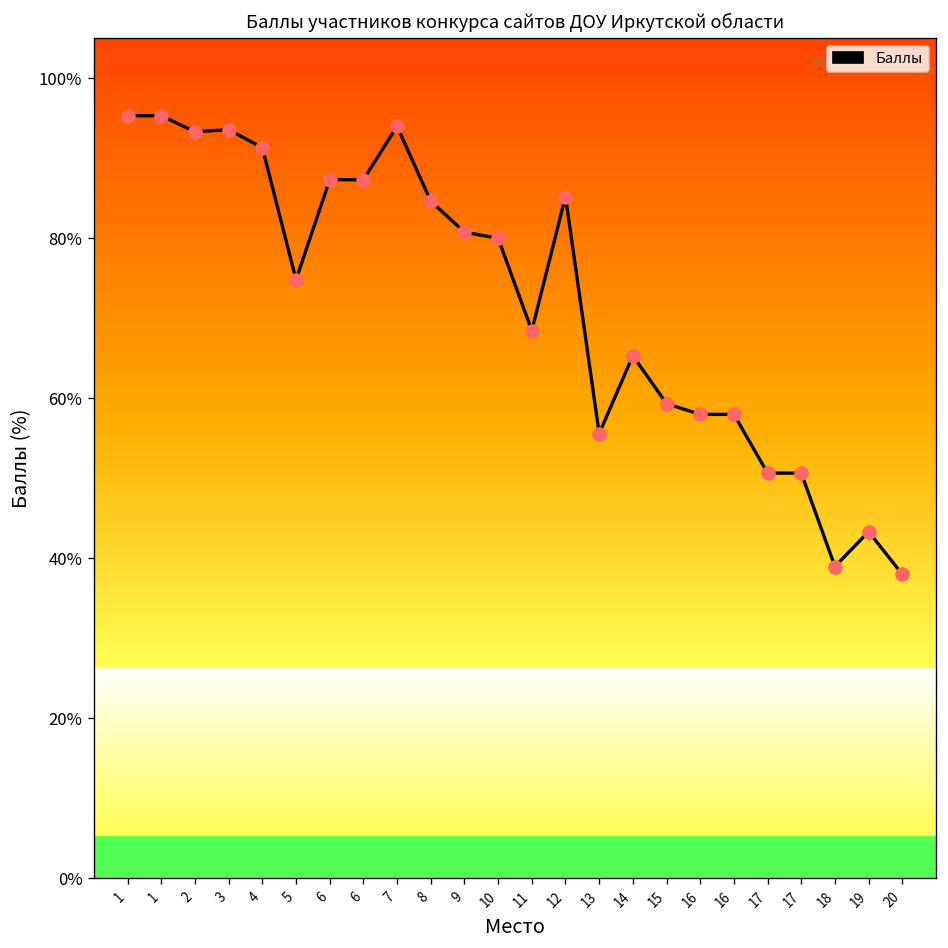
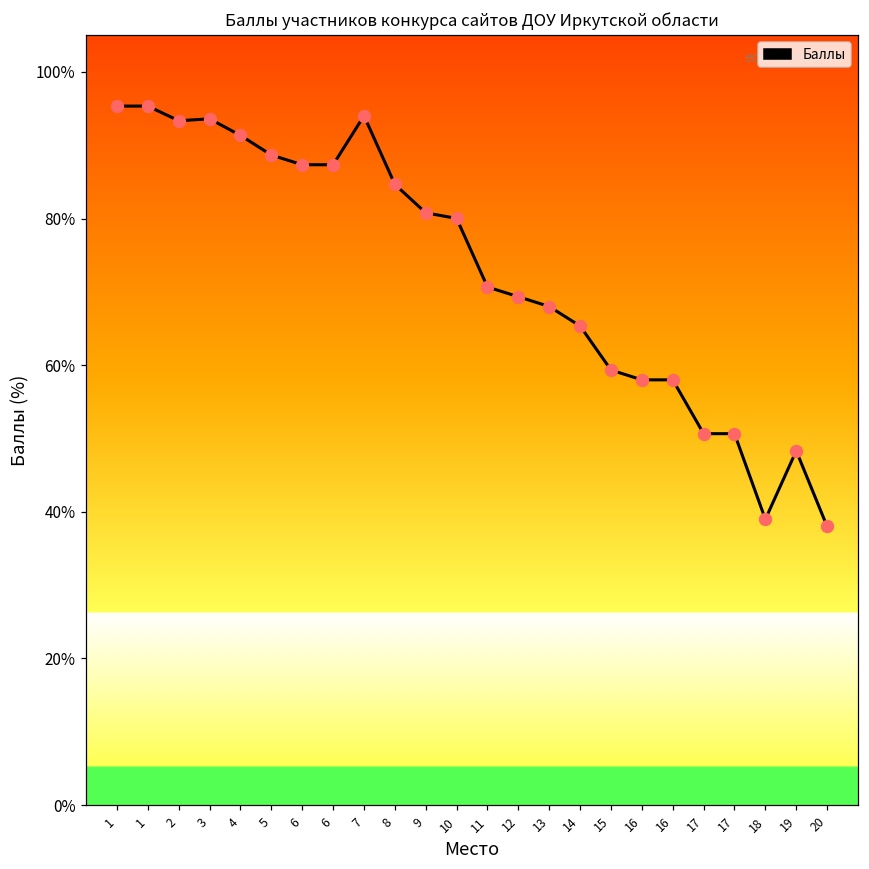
5: 75% -> 89%
11: 68% -> 71%
12: 85% -> 69%
13: 56% -> 68%
19: 43% -> 48%
